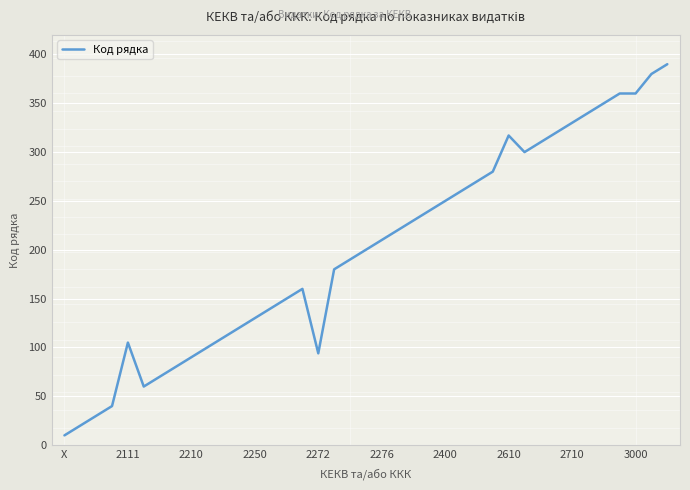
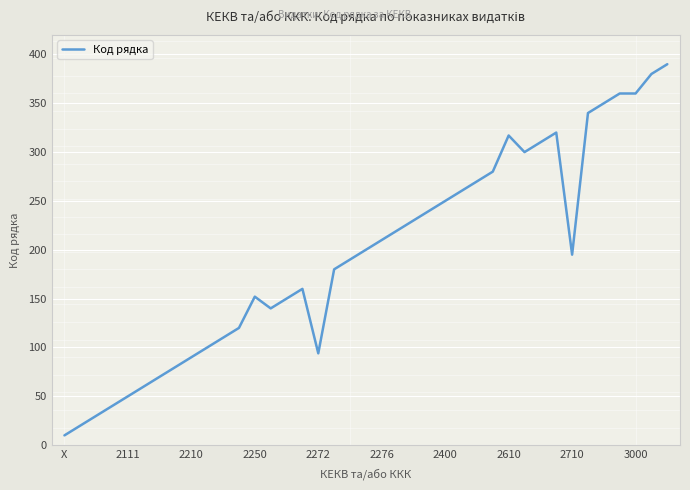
2111: 110 -> 50
2250: 130 -> 150
2710: 330 -> 200
